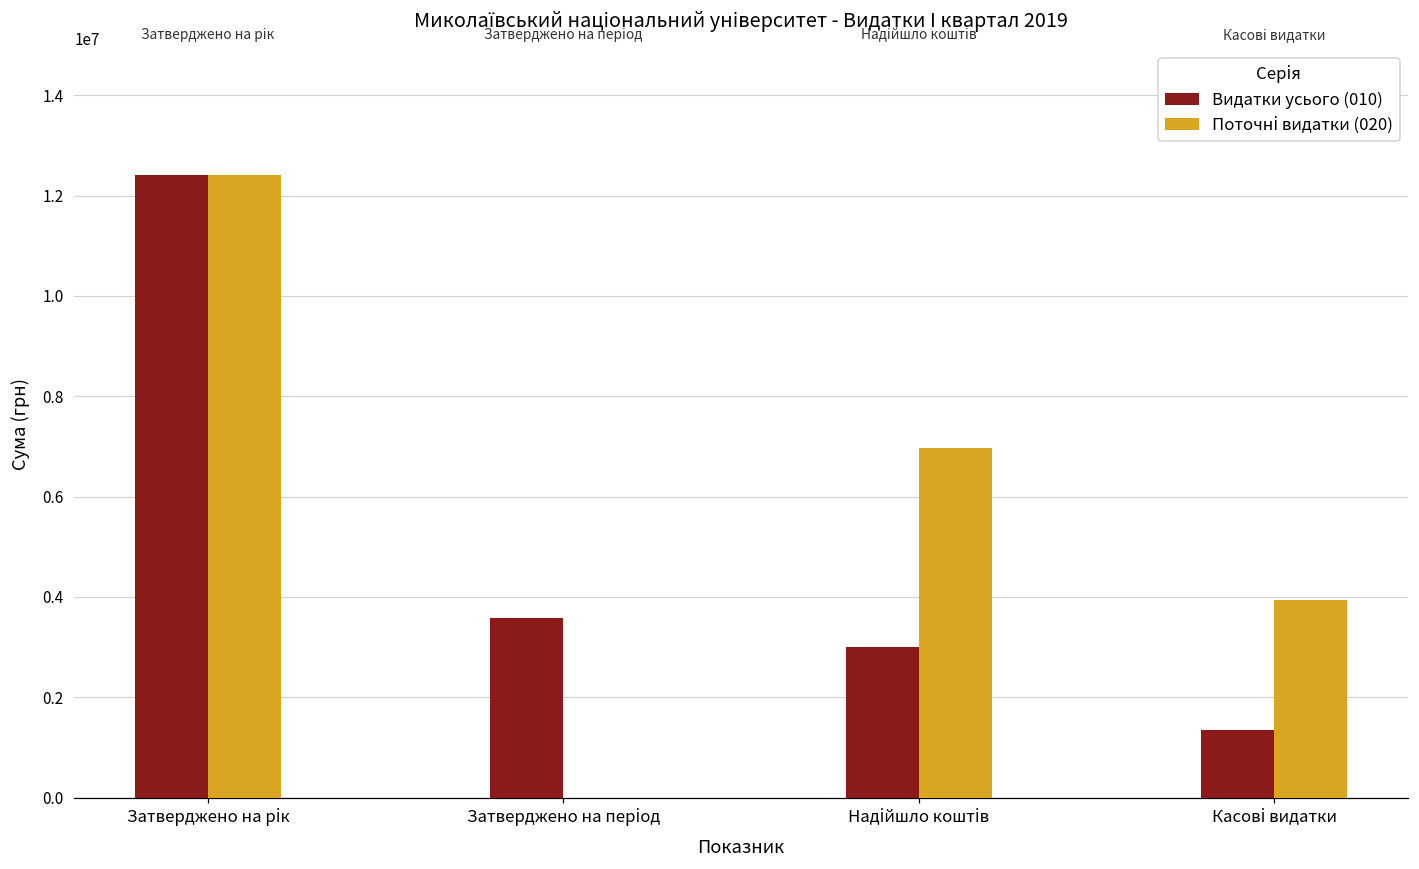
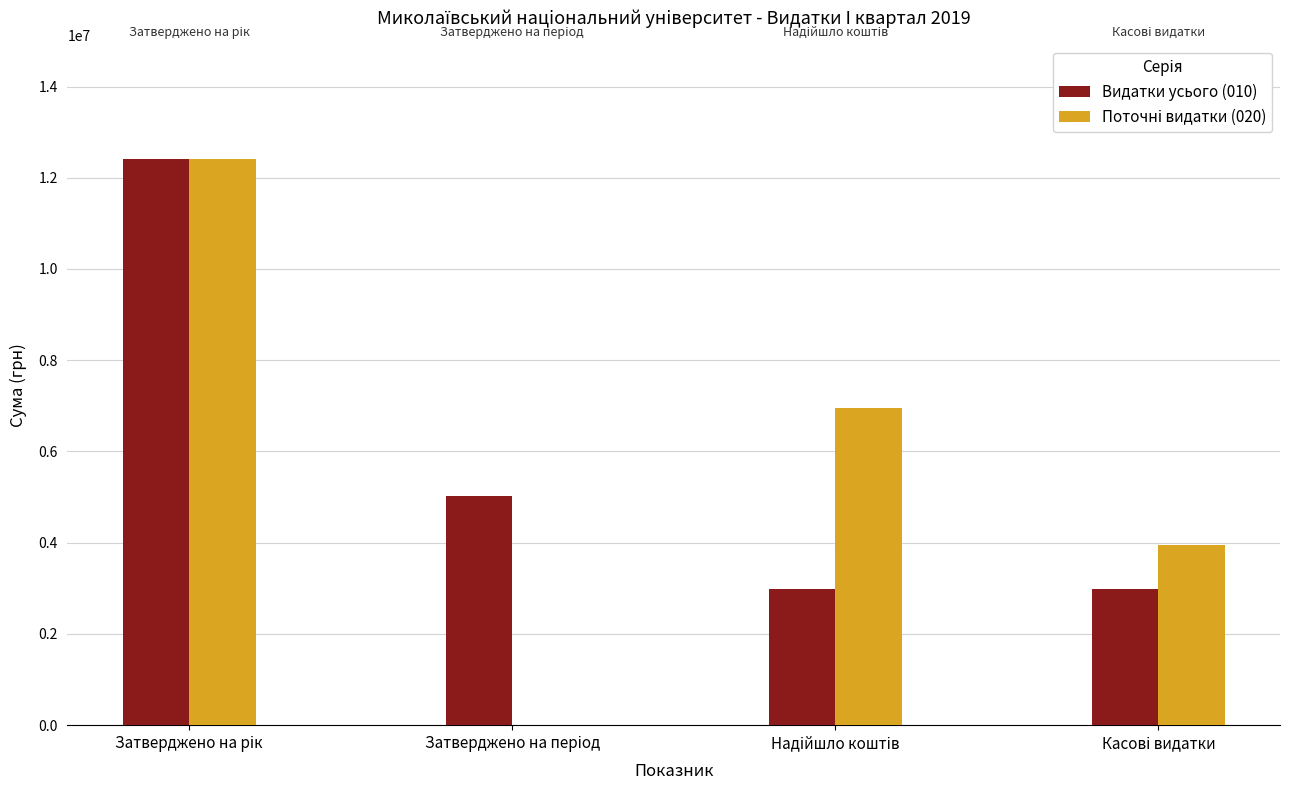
Видатки усього (010), Затверджено на період: 3600000 -> 5000000
Видатки усього (010), Касові видатки: 1300000 -> 3000000
